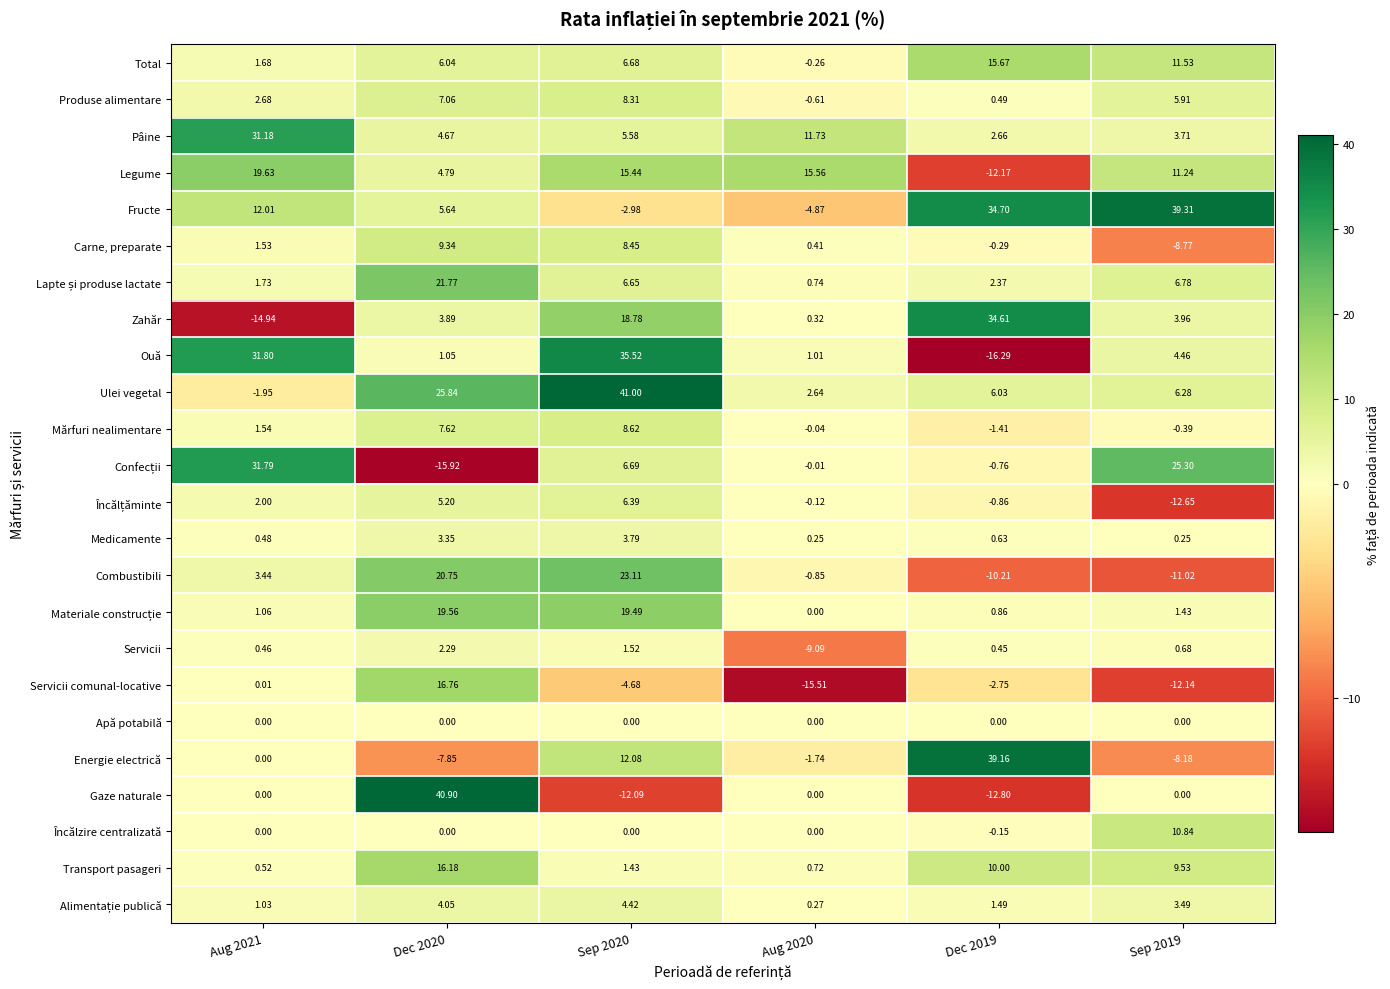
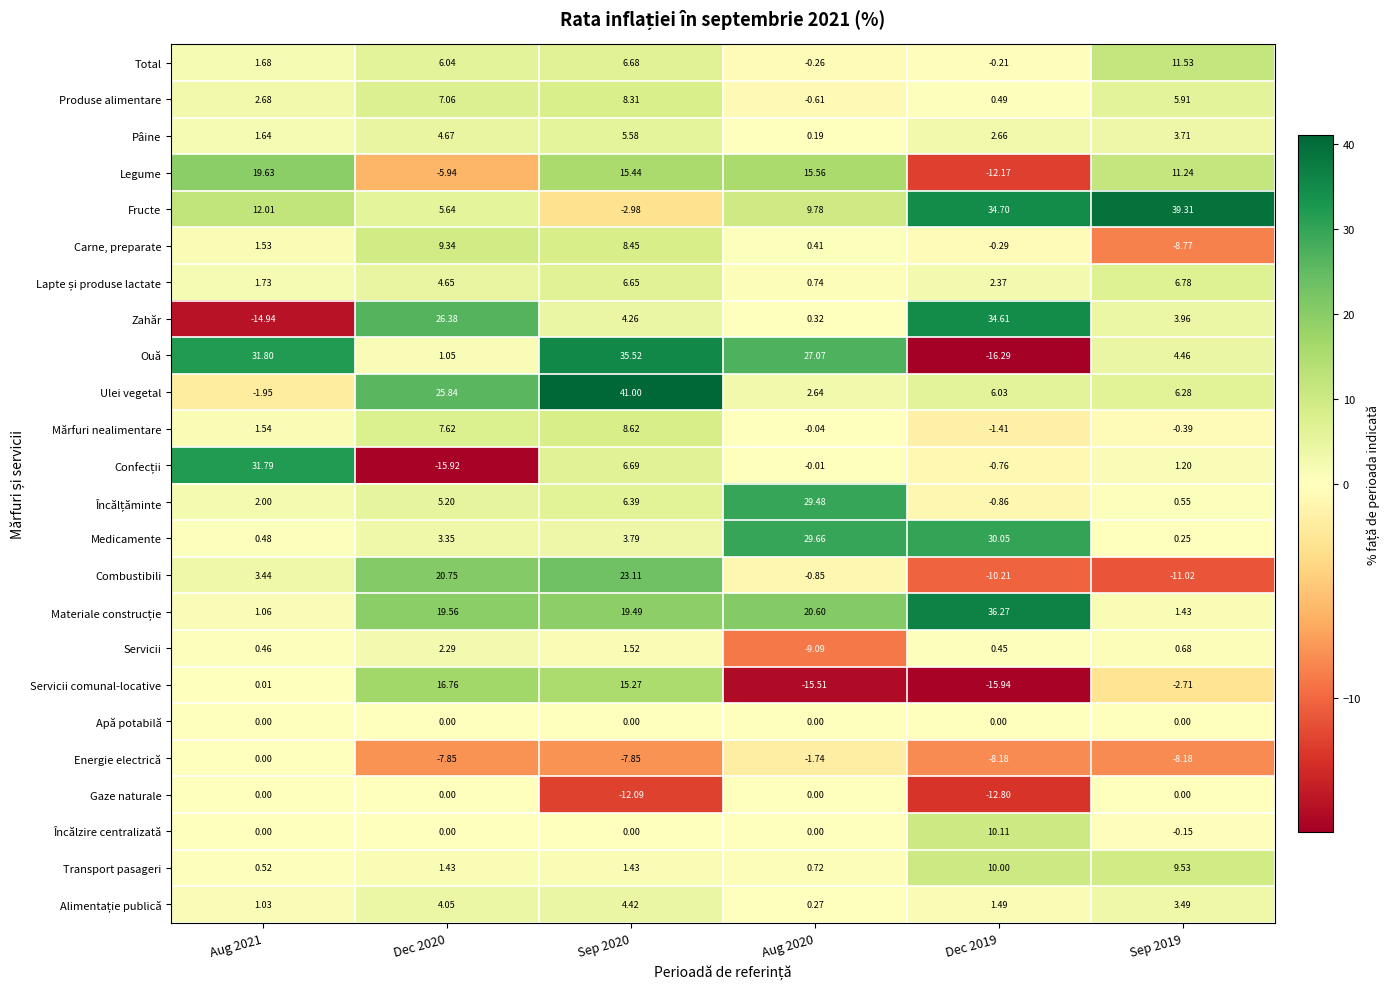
Total, Dec 2019: 15.67 -> -0.21
Pâine, Aug 2021: 31.18 -> 1.64
Pâine, Aug 2020: 11.73 -> 0.19
Legume, Dec 2020: 4.79 -> -5.94
Fructe, Aug 2020: -4.87 -> 9.78
Lapte și produse lactate, Dec 2020: 21.77 -> 4.65
Zahăr, Dec 2020: 3.89 -> 26.38
Zahăr, Sep 2020: 18.78 -> 4.26
Ouă, Aug 2020: 1.01 -> 27.07
Confecții, Sep 2019: 25.30 -> 1.20
Încălțăminte, Aug 2020: -0.12 -> 29.48
Încălțăminte, Sep 2019: -12.65 -> 0.55
Medicamente, Aug 2020: 0.25 -> 29.66
Medicamente, Dec 2019: 0.63 -> 30.05
Materiale construcție, Aug 2020: 0.00 -> 20.60
Materiale construcție, Dec 2019: 0.86 -> 36.27
Servicii comunal-locative, Sep 2020: -4.68 -> 15.27
Servicii comunal-locative, Dec 2019: -2.75 -> -15.94
Servicii comunal-locative, Sep 2019: -12.14 -> -2.71
Energie electrică, Sep 2020: 12.08 -> -7.85
Energie electrică, Dec 2019: 39.16 -> -8.18
Gaze naturale, Dec 2020: 40.90 -> 0.00
Încălzire centralizată, Dec 2019: -0.15 -> 10.11
Încălzire centralizată, Sep 2019: 10.84 -> -0.15
Transport pasageri, Dec 2020: 16.18 -> 1.43
